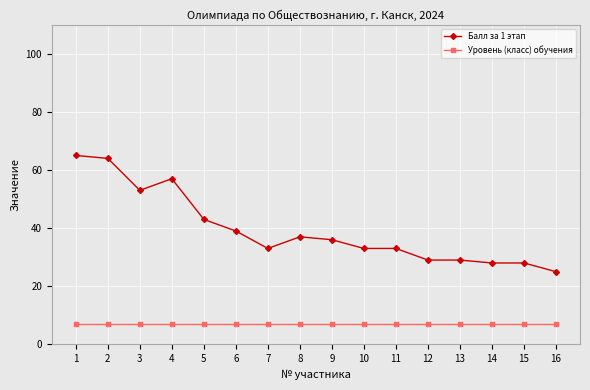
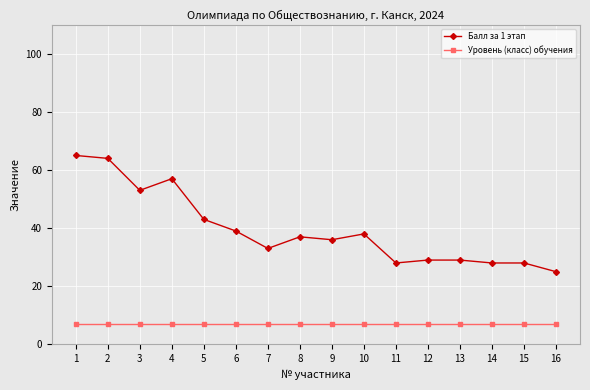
Балл за 1 этап, 10: 33 -> 38
Балл за 1 этап, 11: 33 -> 28
